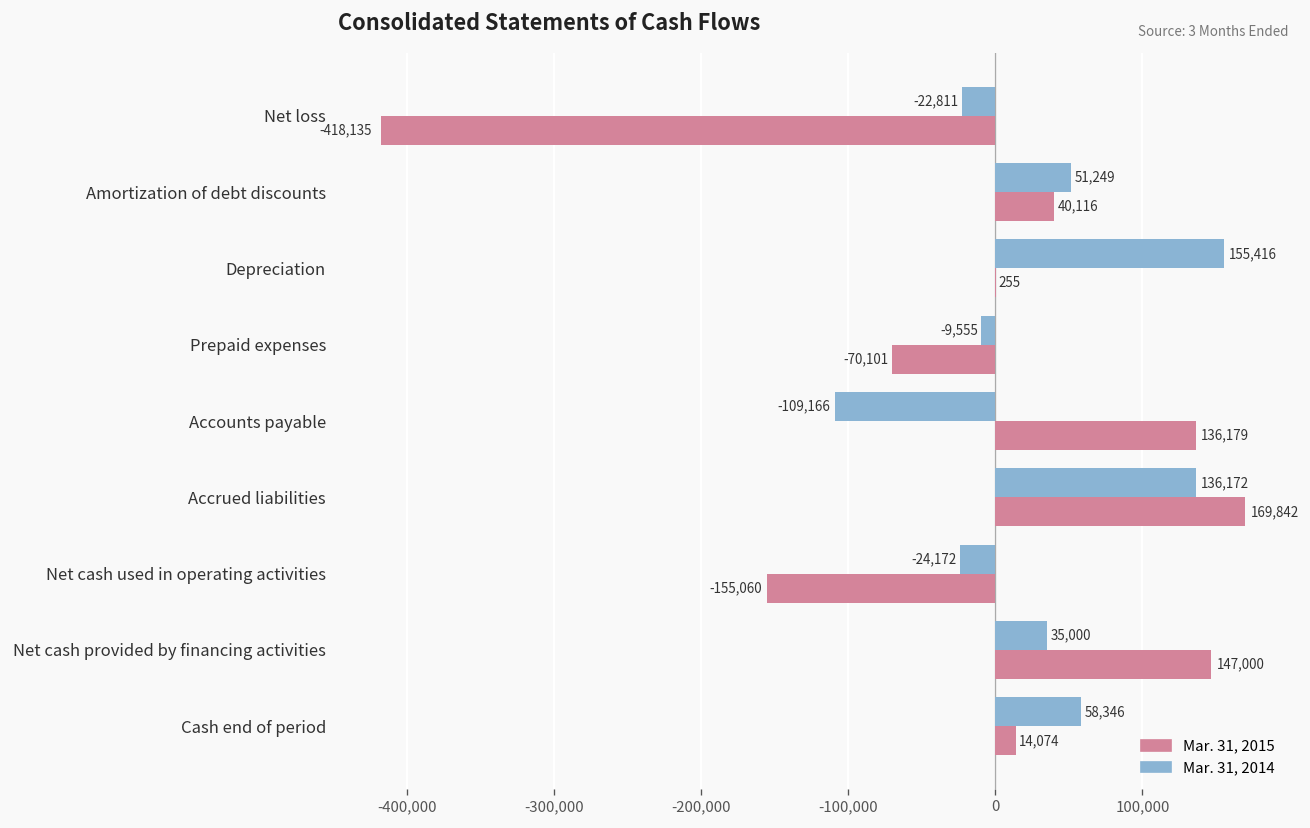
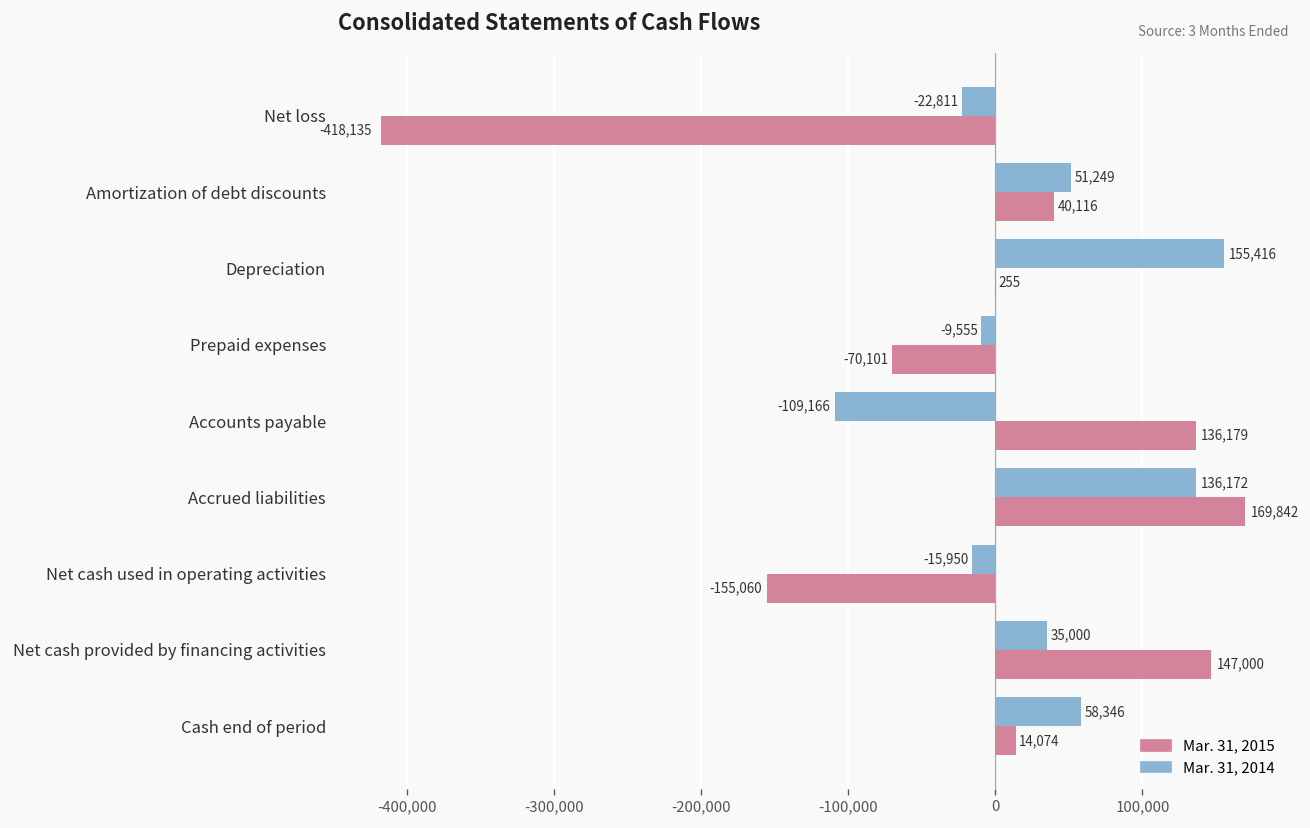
Mar. 31, 2014, Net cash used in operating activities: -24,172 -> -15,950
